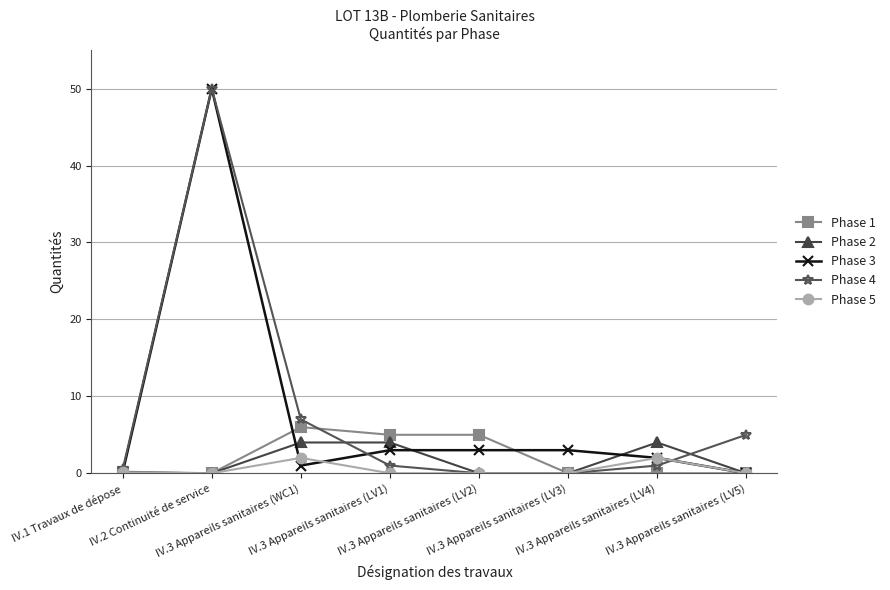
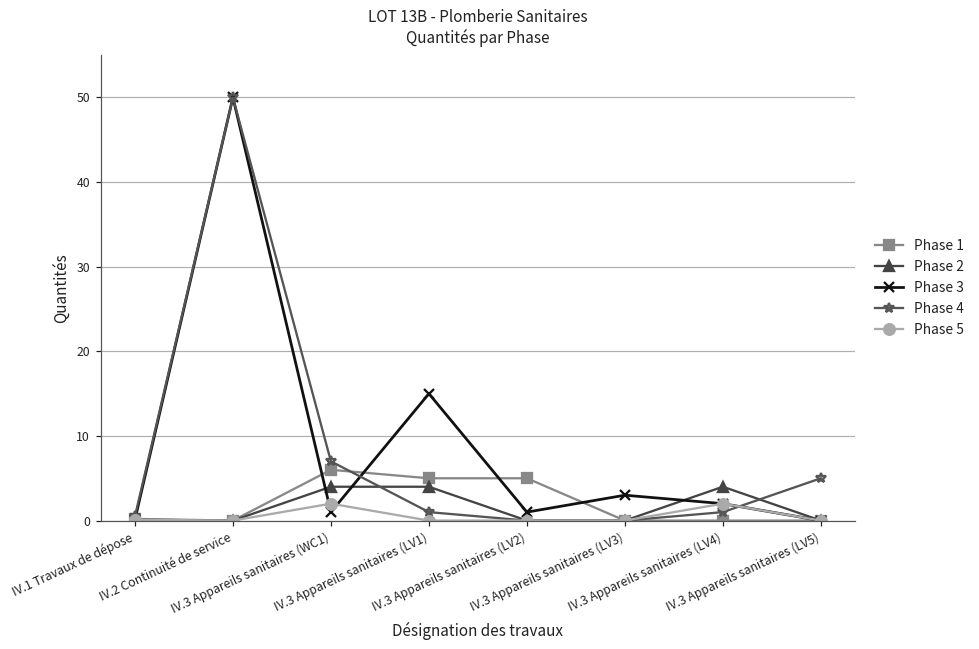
Phase 3, IV.3 Appareils sanitaires (LV1): 3 -> 15
Phase 3, IV.3 Appareils sanitaires (LV2): 3 -> 1
